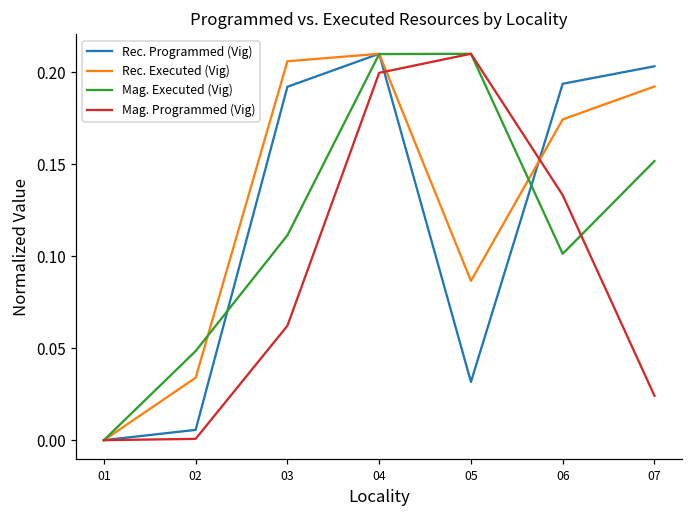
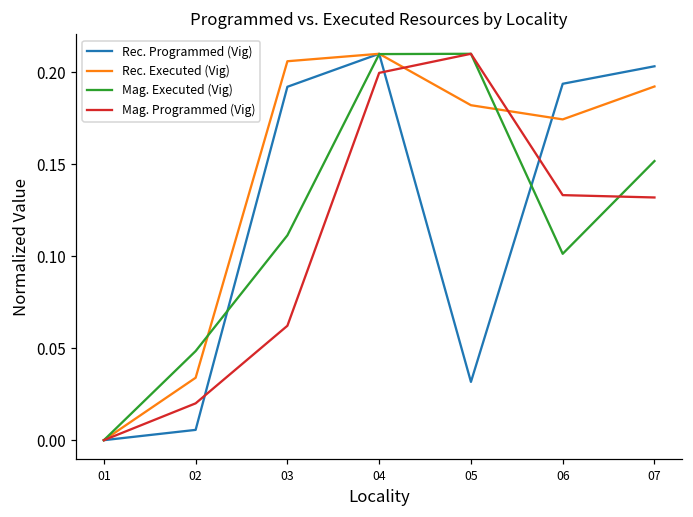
Mag. Programmed (Vig), 02: 0.001 -> 0.020
Rec. Executed (Vig), 05: 0.087 -> 0.182
Mag. Programmed (Vig), 07: 0.024 -> 0.132
